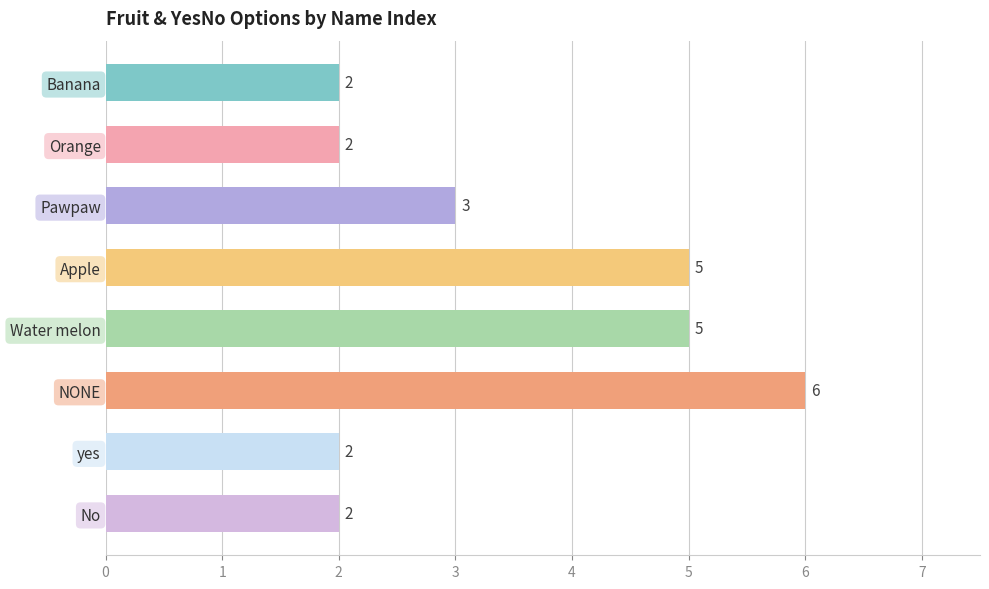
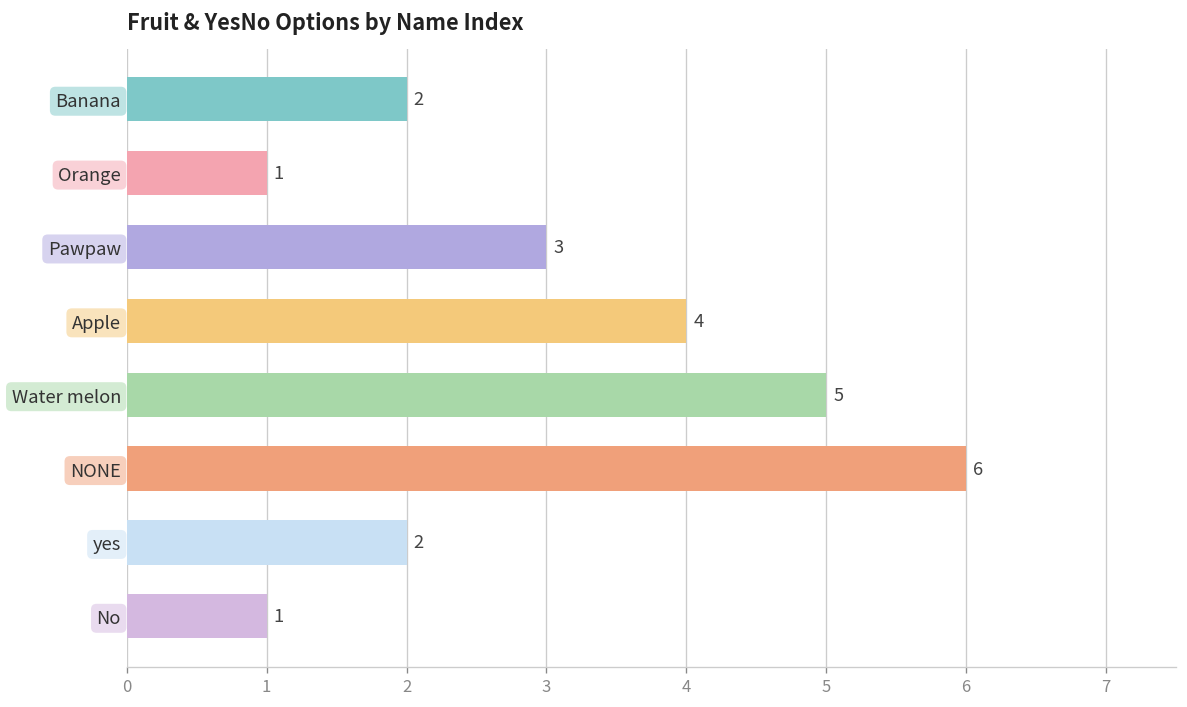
Orange: 2 -> 1
Apple: 5 -> 4
No: 2 -> 1
